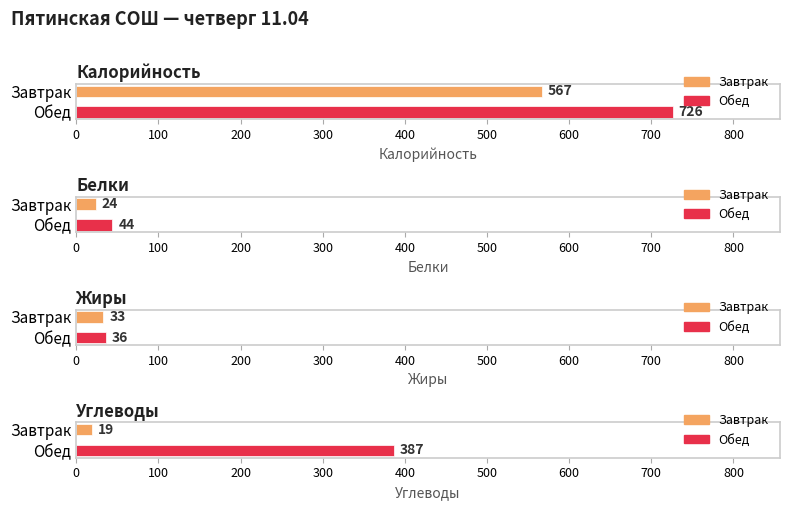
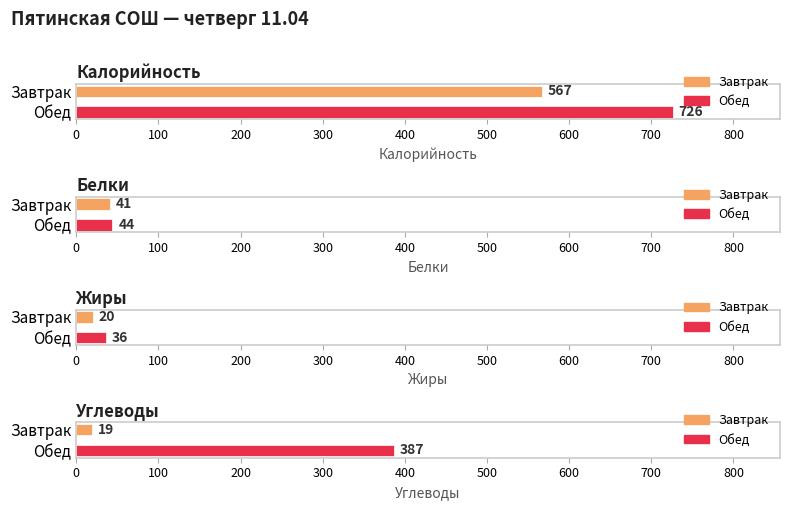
Белки, Завтрак: 24 -> 41
Жиры, Завтрак: 33 -> 20
